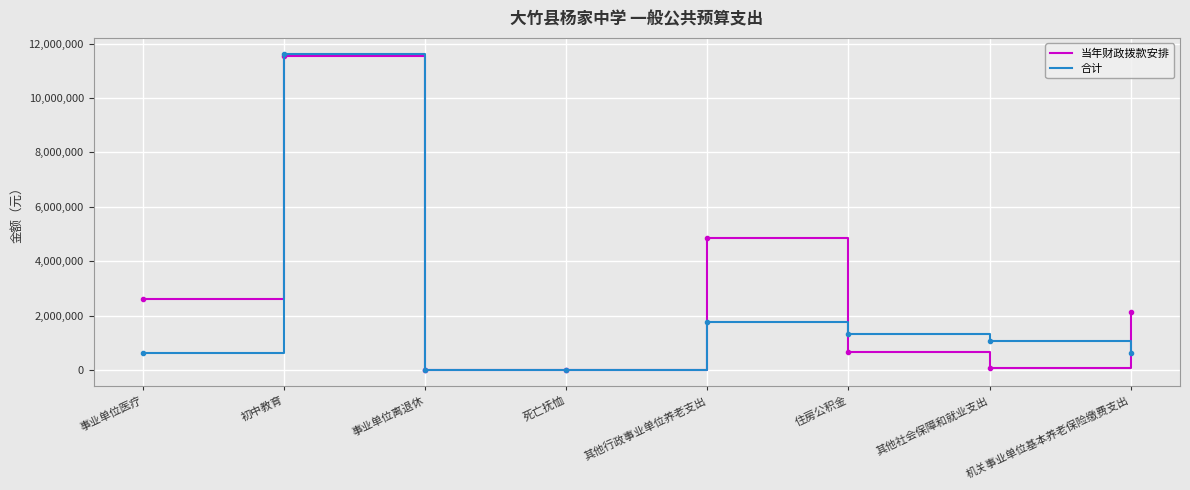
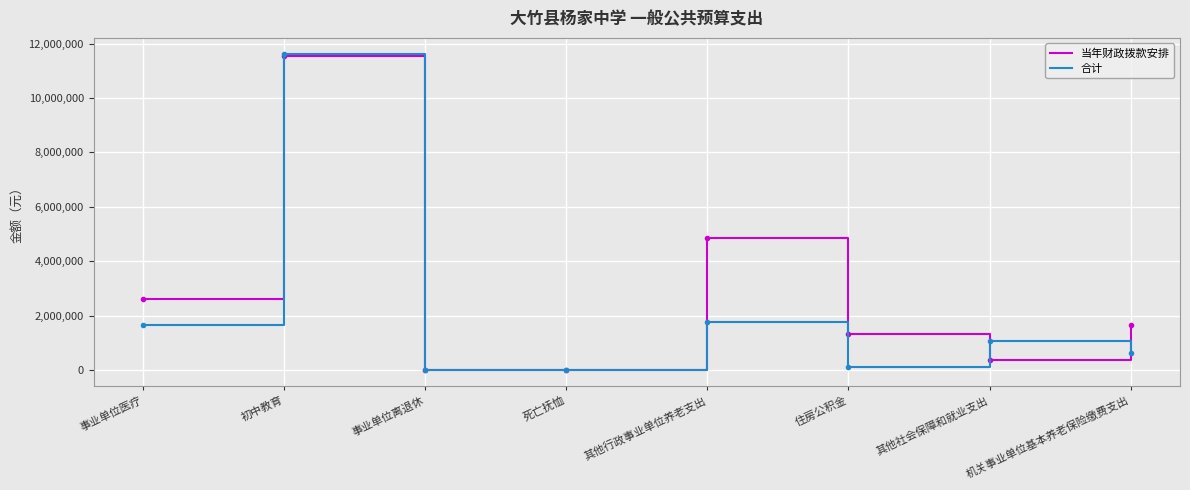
合计, 事业单位医疗: 600,000 -> 1,700,000
当年财政拨款安排, 住房公积金: 700,000 -> 1,300,000
合计, 住房公积金: 1,300,000 -> 100,000
当年财政拨款安排, 其他社会保障和就业支出: 100,000 -> 400,000
当年财政拨款安排, 机关事业单位基本养老保险缴费支出: 2,100,000 -> 1,600,000
